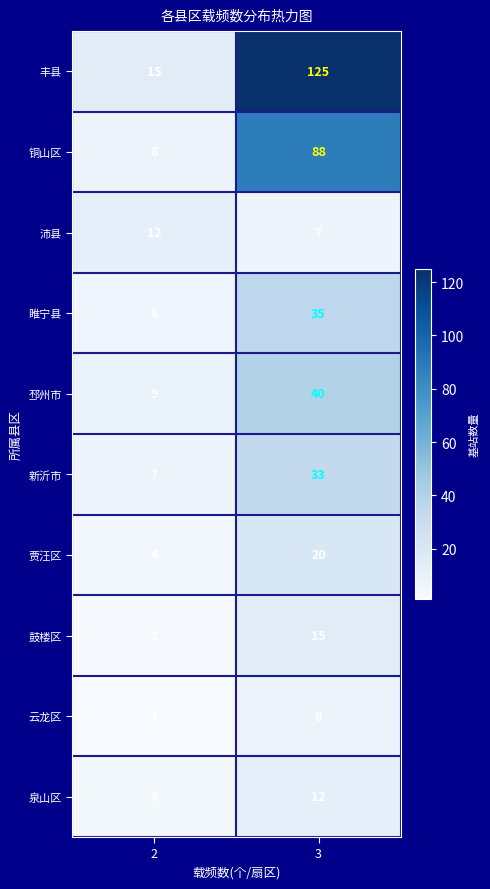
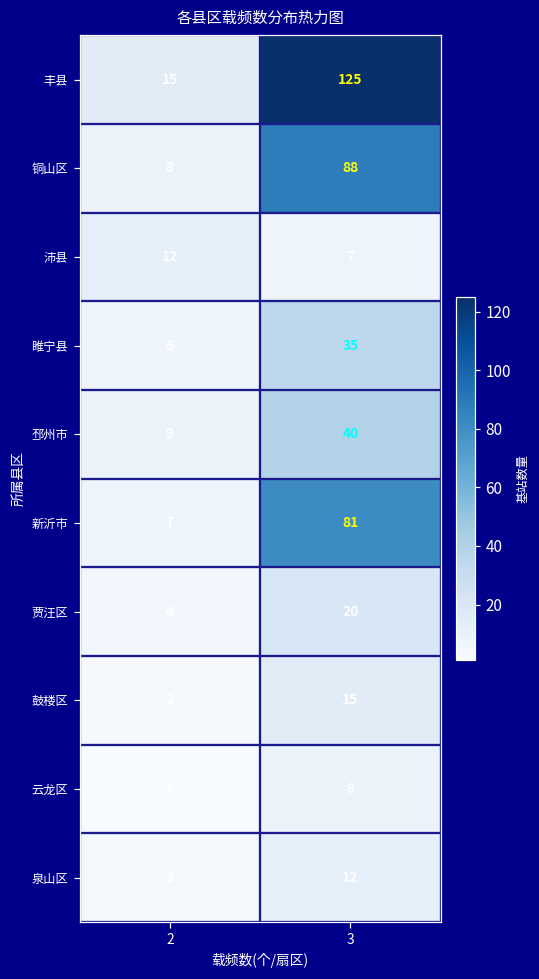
新沂市, 3: 33 -> 81
